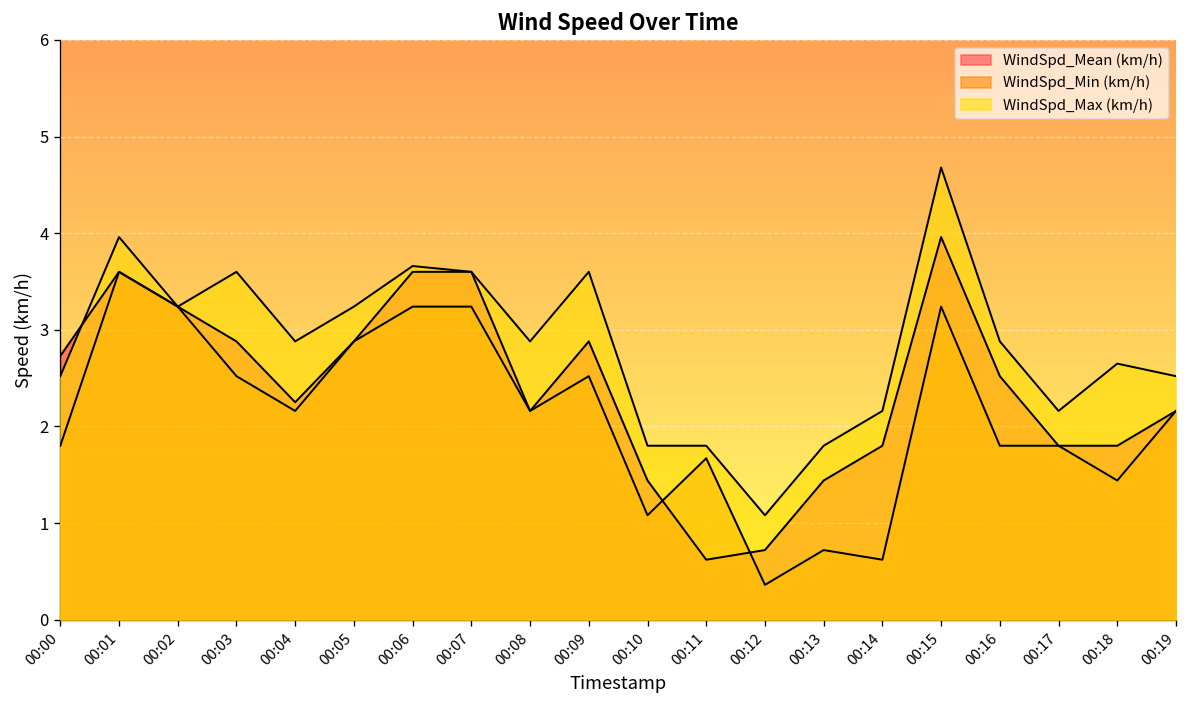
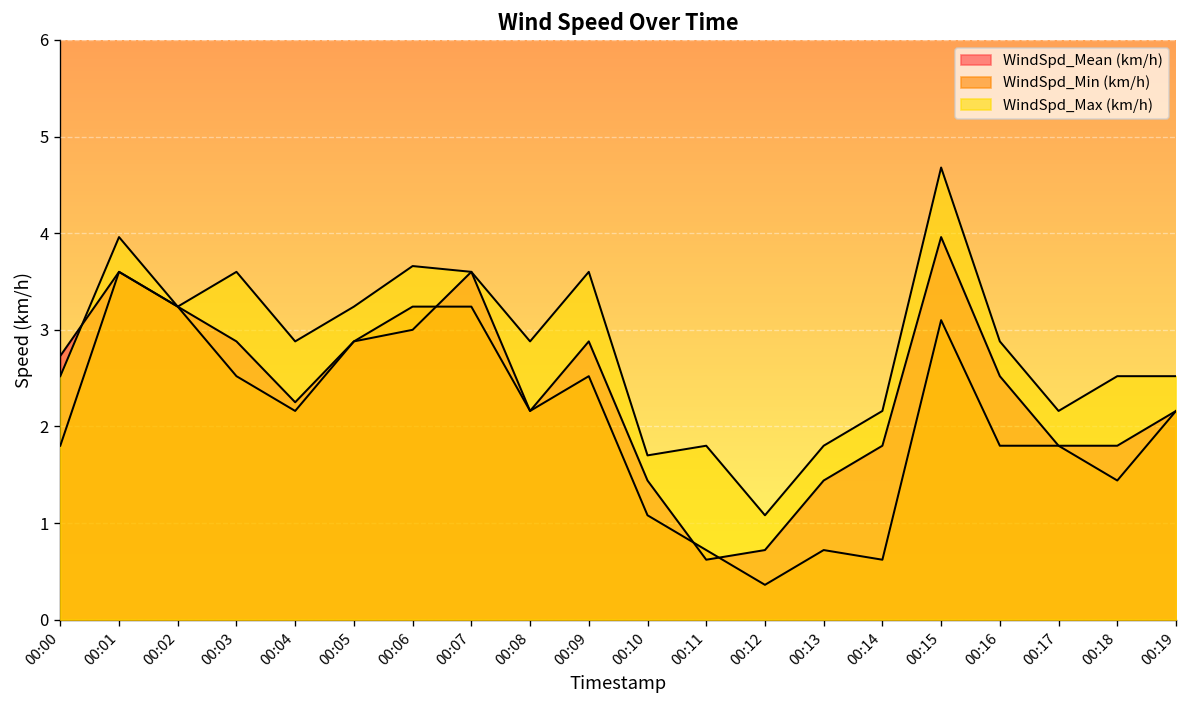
WindSpd_Mean (km/h), 00:06: 3.6 -> 3.0
WindSpd_Max (km/h), 00:10: 1.8 -> 1.7
WindSpd_Min (km/h), 00:11: 1.7 -> 0.7
WindSpd_Min (km/h), 00:15: 3.2 -> 3.1
WindSpd_Max (km/h), 00:18: 2.7 -> 2.5
